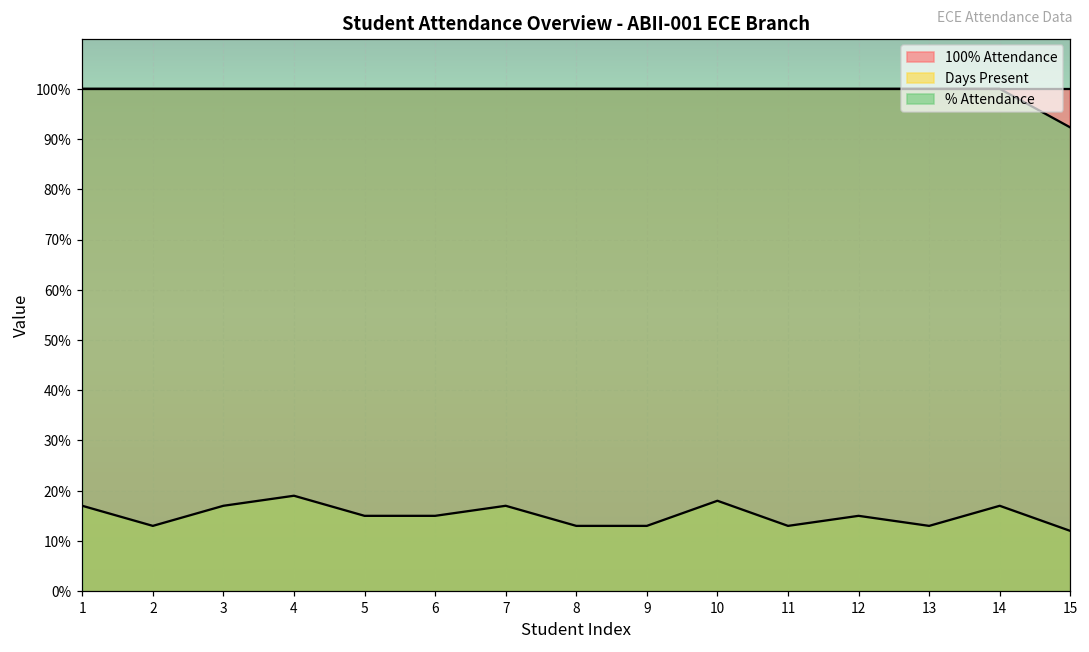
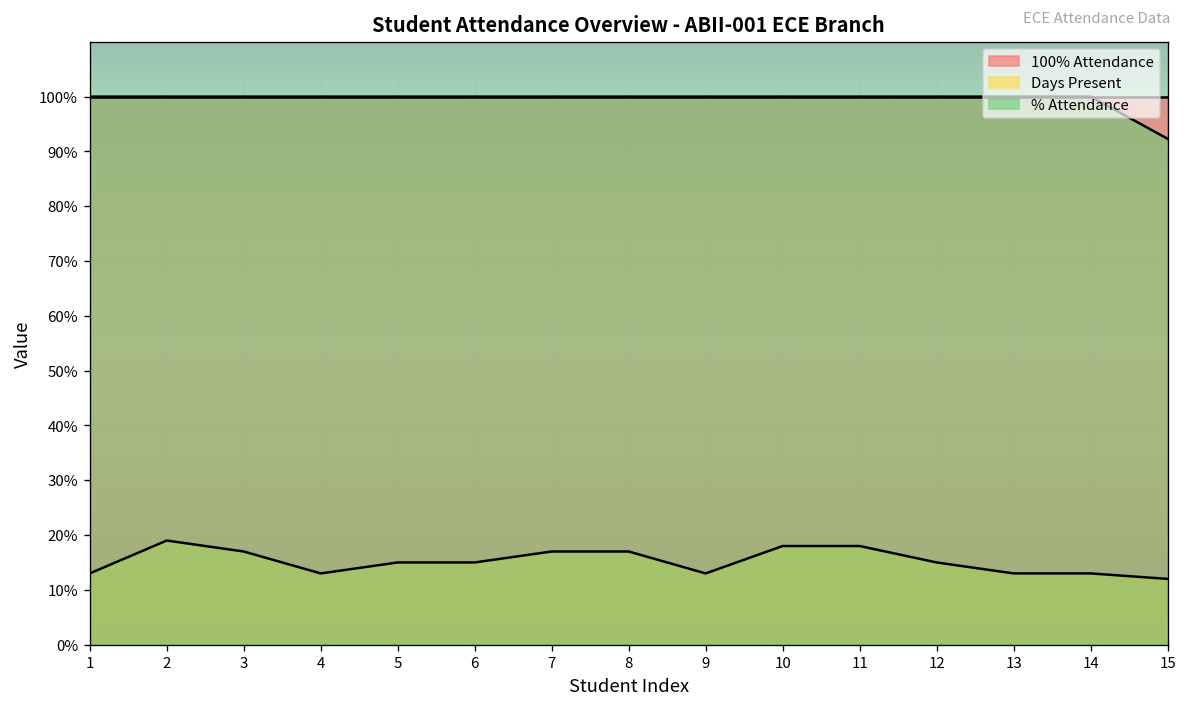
Days Present, 1: 17% -> 13%
Days Present, 2: 13% -> 19%
Days Present, 4: 19% -> 13%
Days Present, 8: 13% -> 17%
Days Present, 11: 13% -> 18%
Days Present, 14: 17% -> 13%
